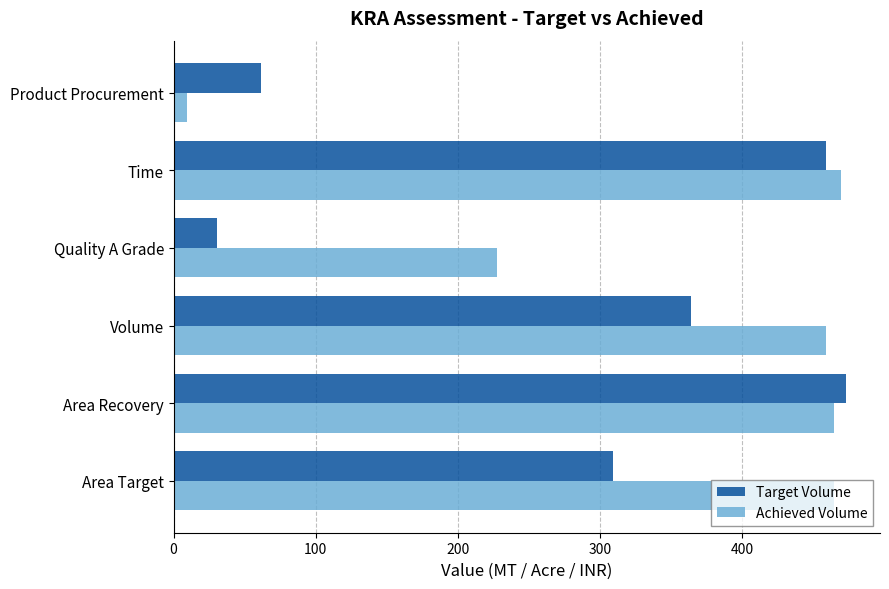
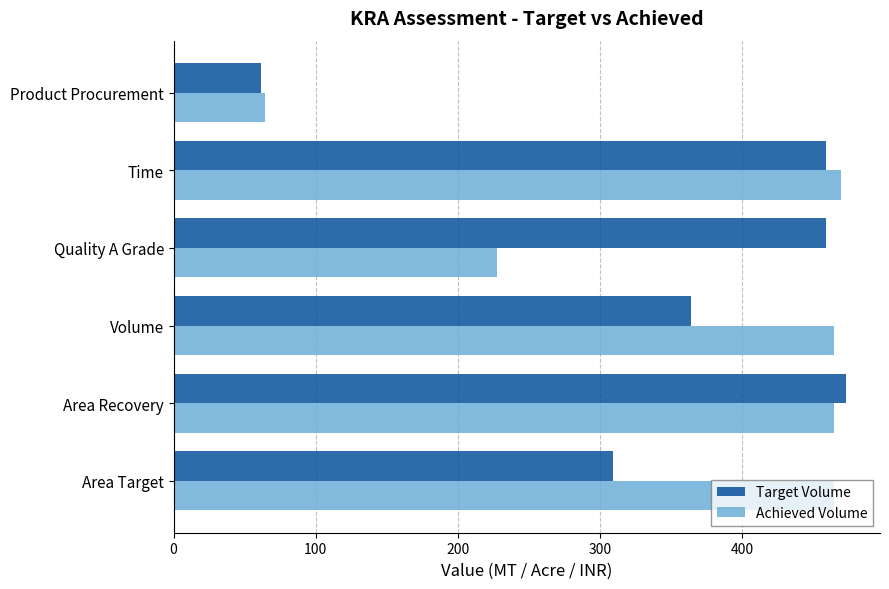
Achieved Volume, Product Procurement: 10 -> 65
Target Volume, Quality A Grade: 31 -> 459
Achieved Volume, Volume: 459 -> 465
